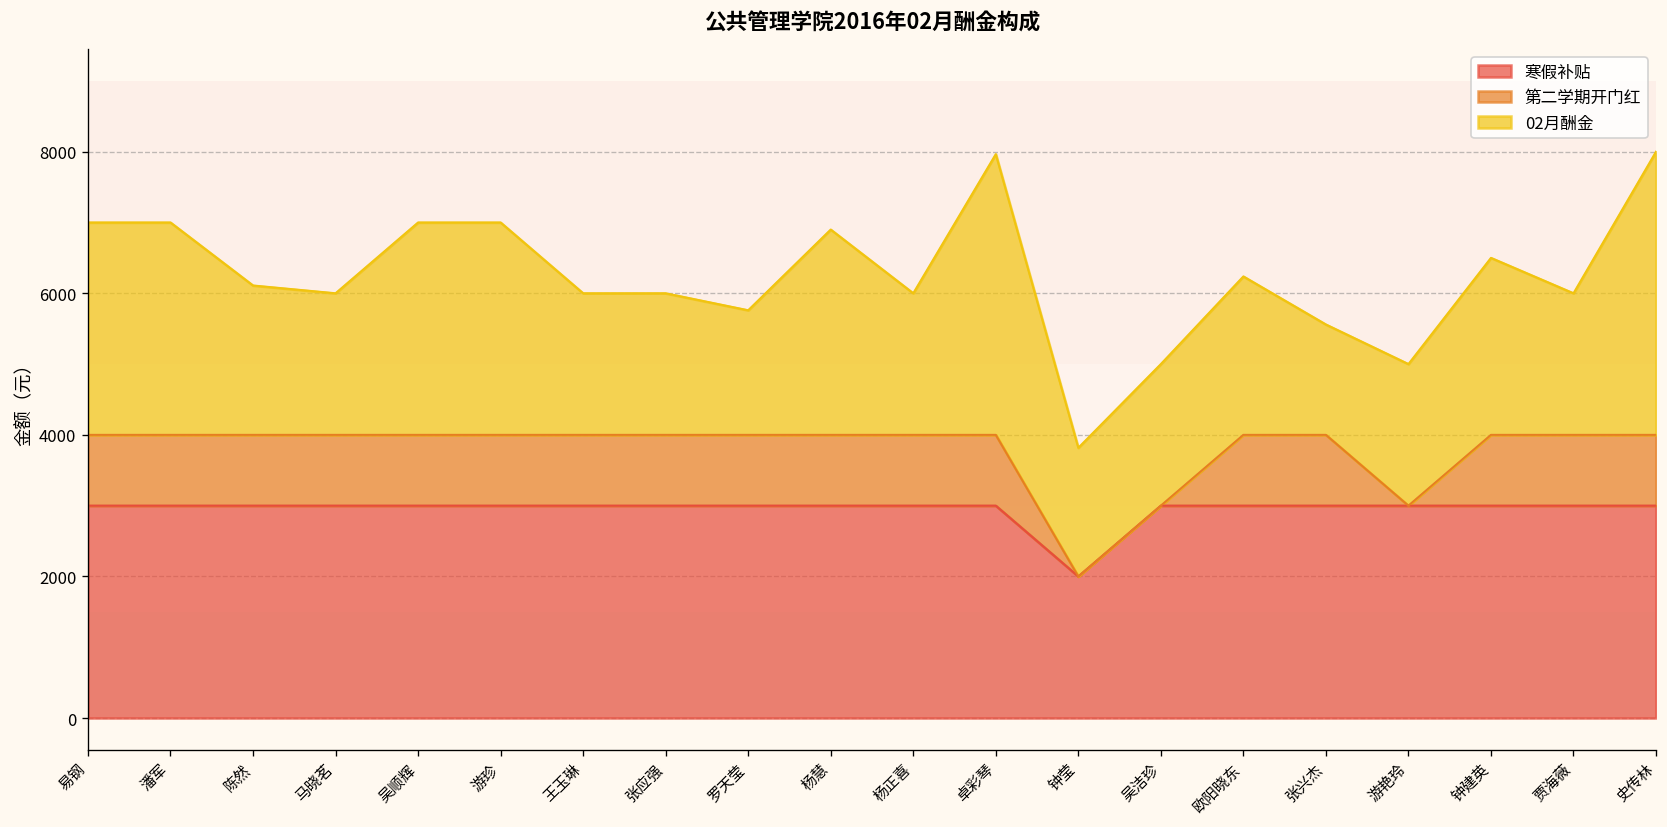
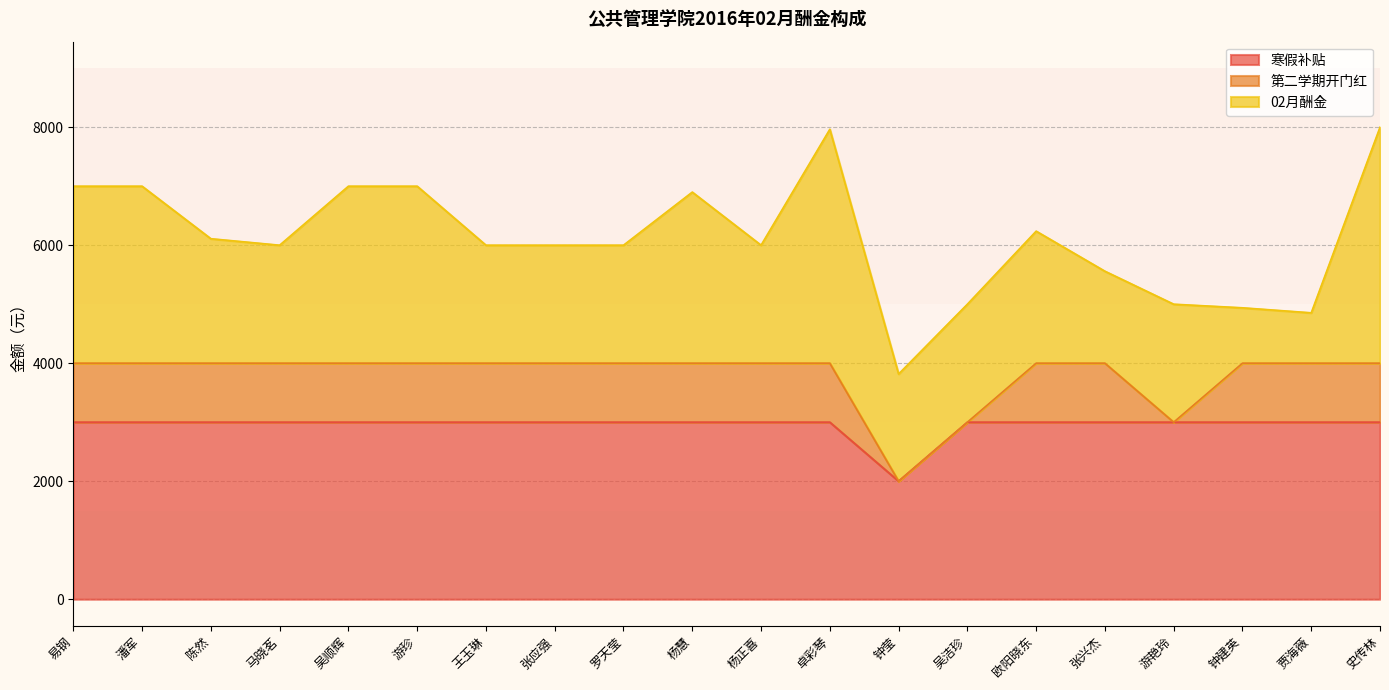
02月酬金, 罗天莹: 1800 -> 2000
02月酬金, 钟建英: 2500 -> 900
02月酬金, 贾海薇: 2000 -> 900
